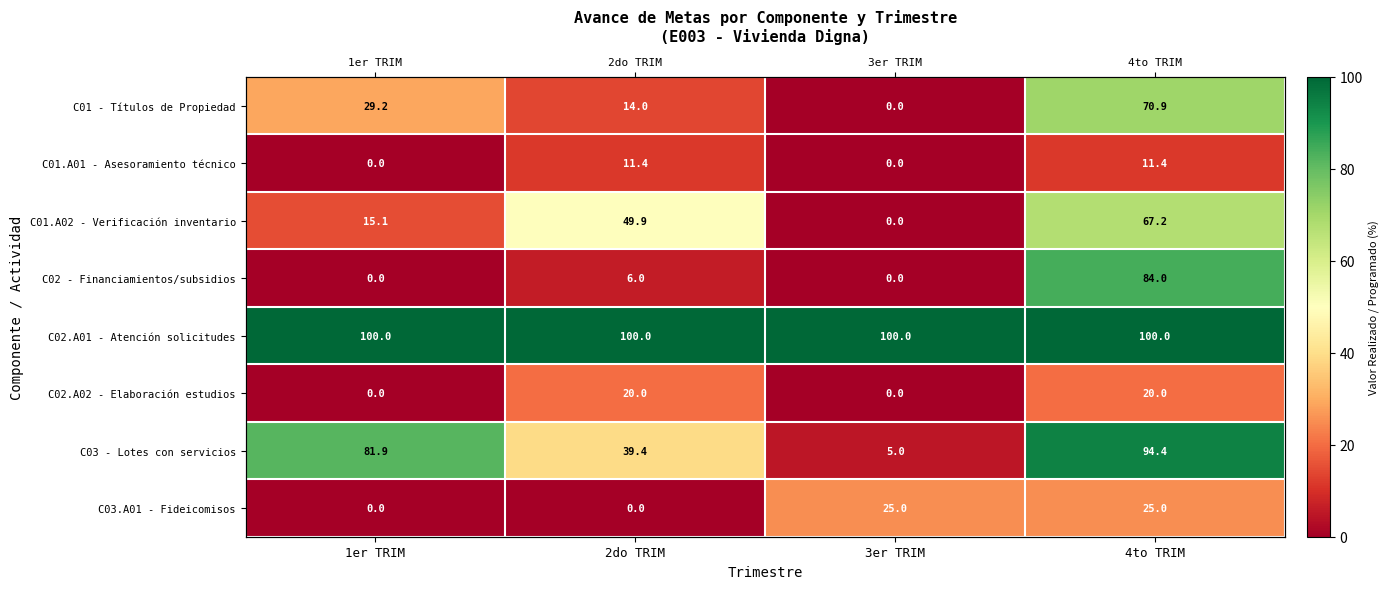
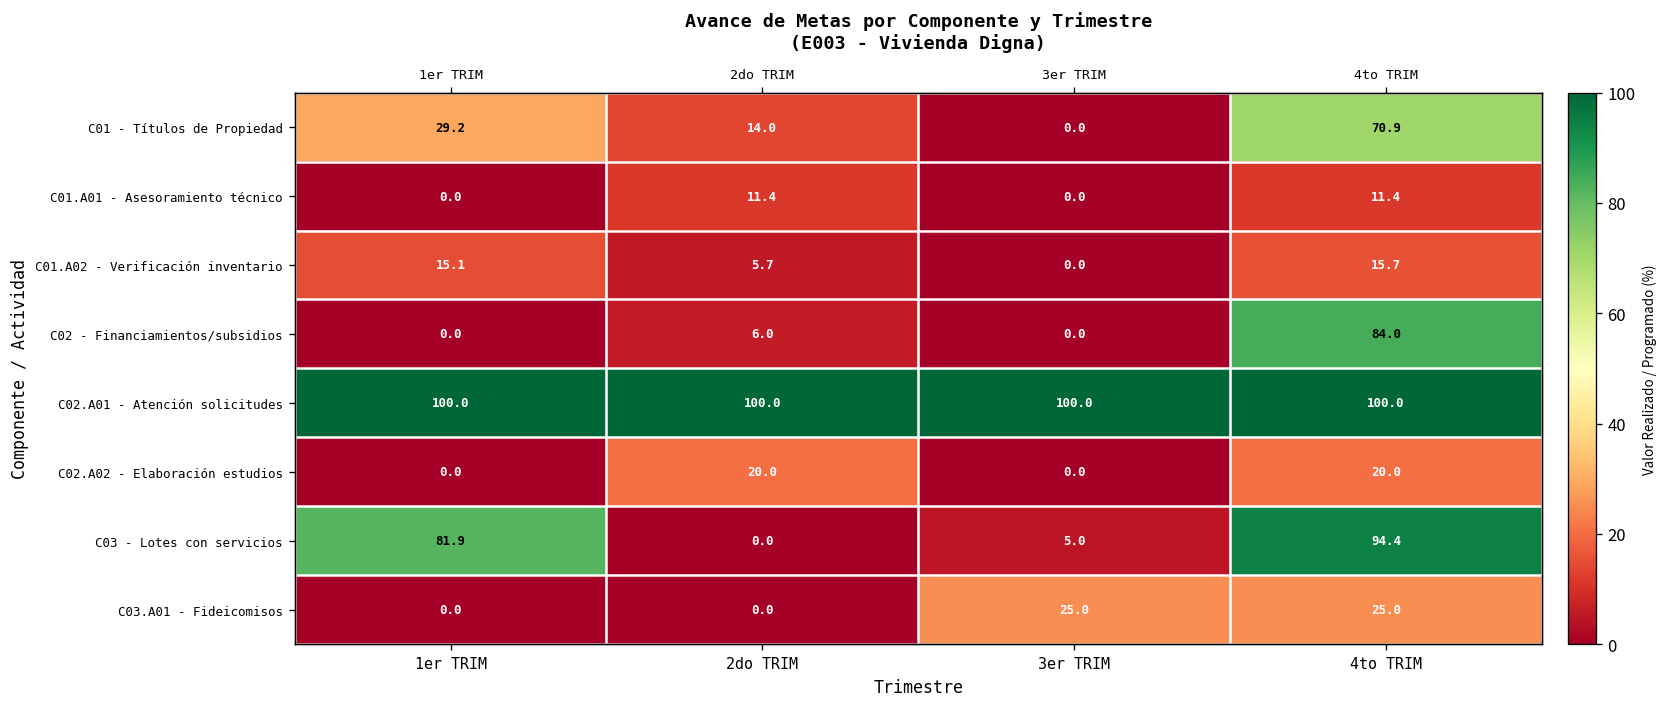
C01.A02 - Verificación inventario, 2do TRIM: 49.9 -> 5.7
C01.A02 - Verificación inventario, 4to TRIM: 67.2 -> 15.7
C03 - Lotes con servicios, 2do TRIM: 39.4 -> 0.0
